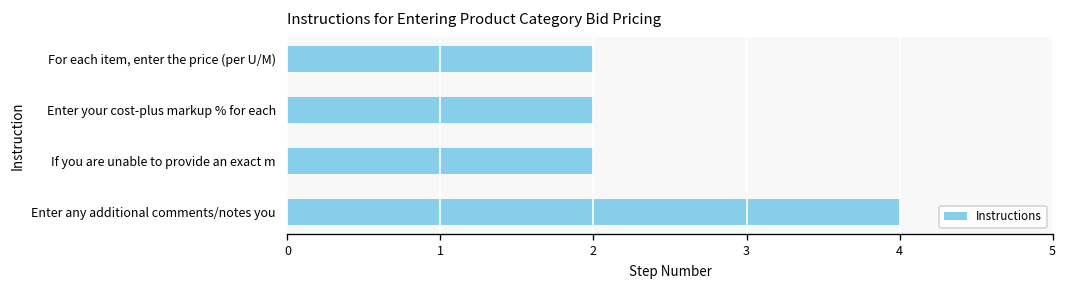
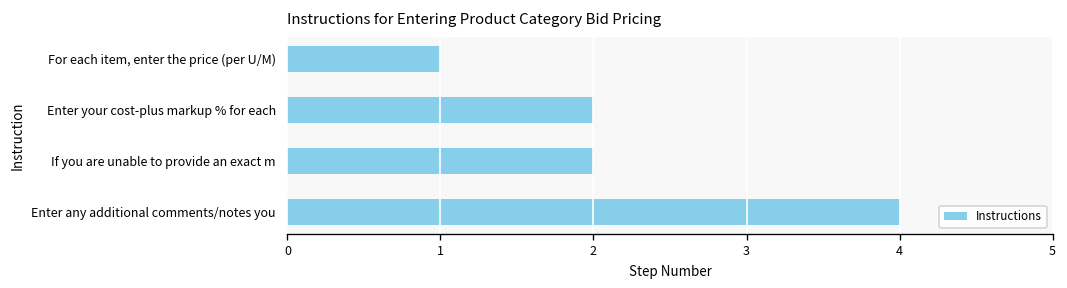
For each item, enter the price (per U/M): 2 -> 1
